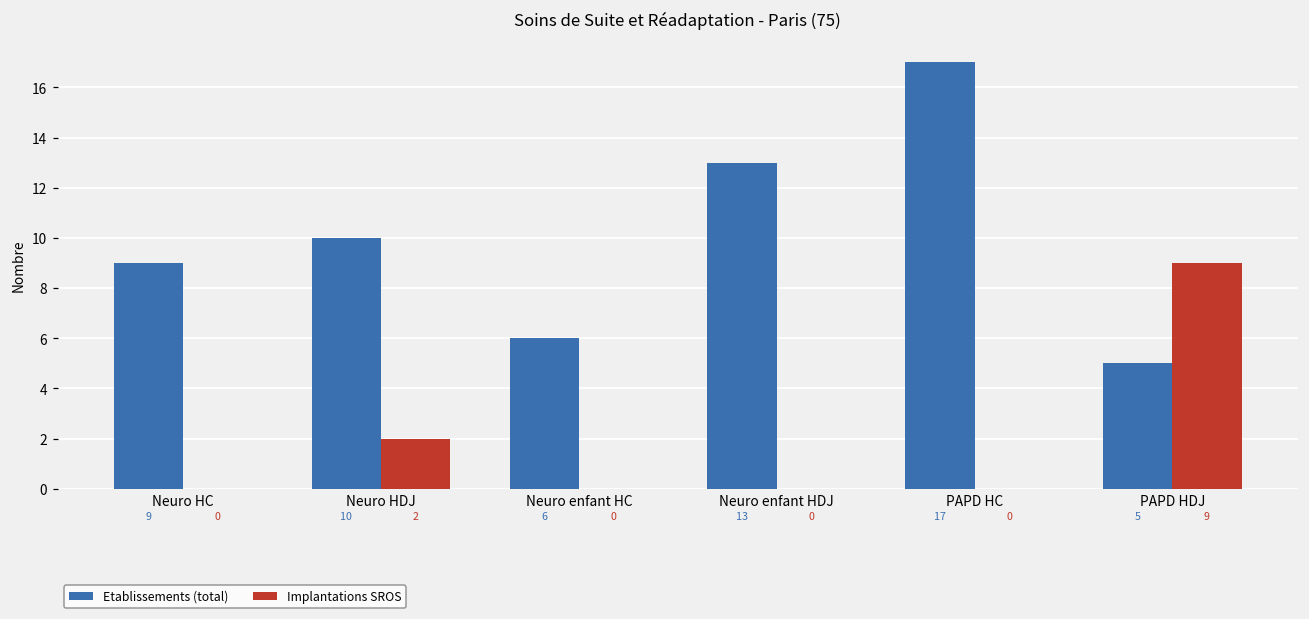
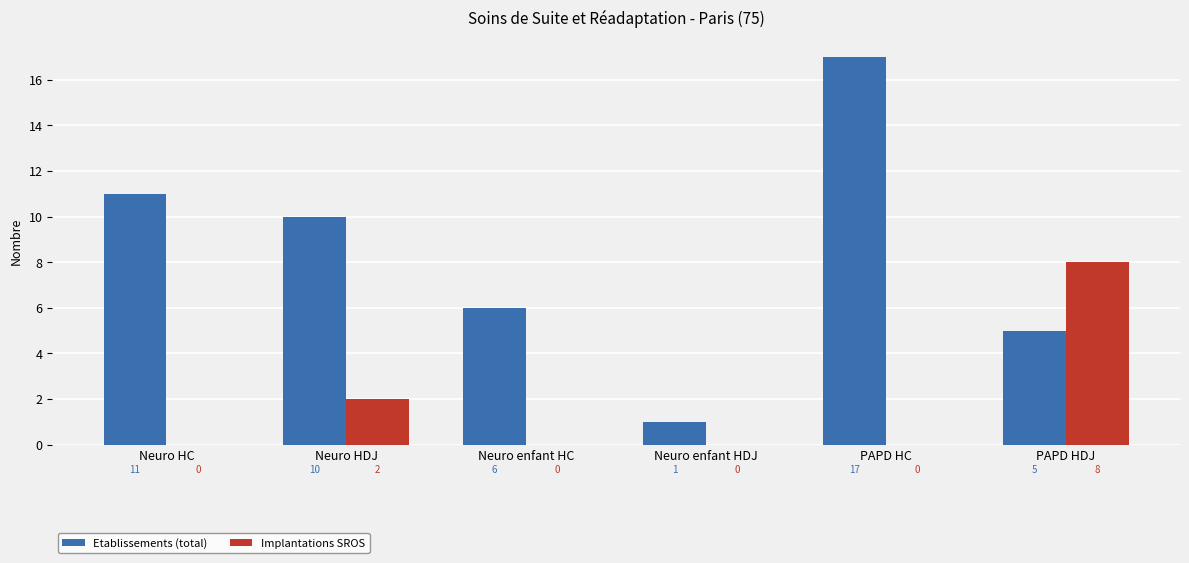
Etablissements (total), Neuro HC: 9 -> 11
Etablissements (total), Neuro enfant HDJ: 13 -> 1
Implantations SROS, PAPD HDJ: 9 -> 8
